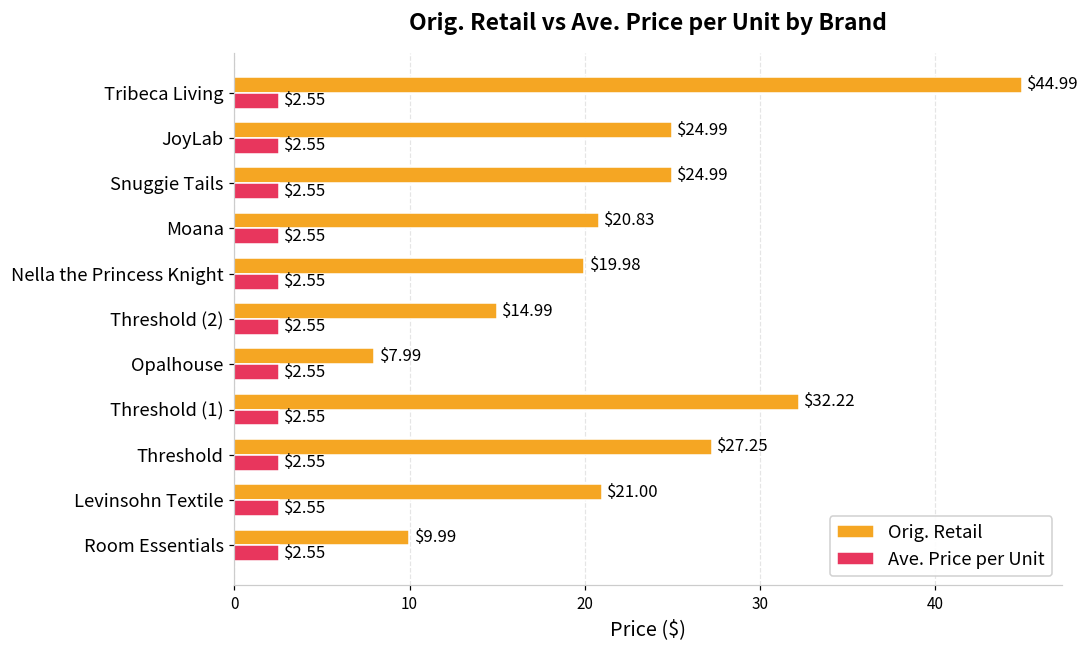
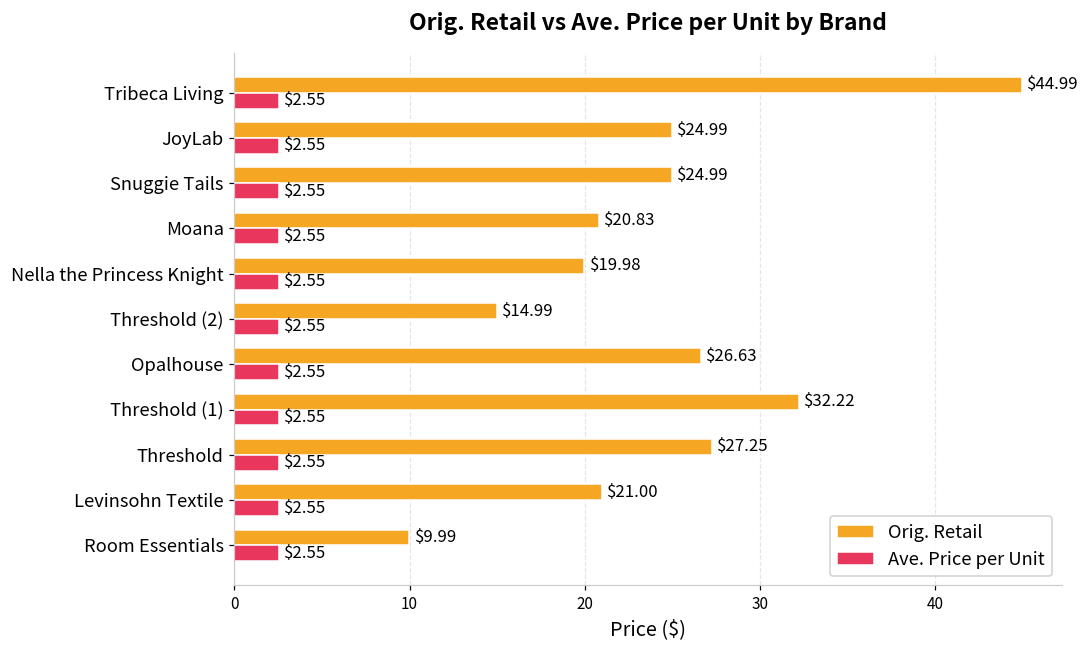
Orig. Retail, Opalhouse: $7.99 -> $26.63
